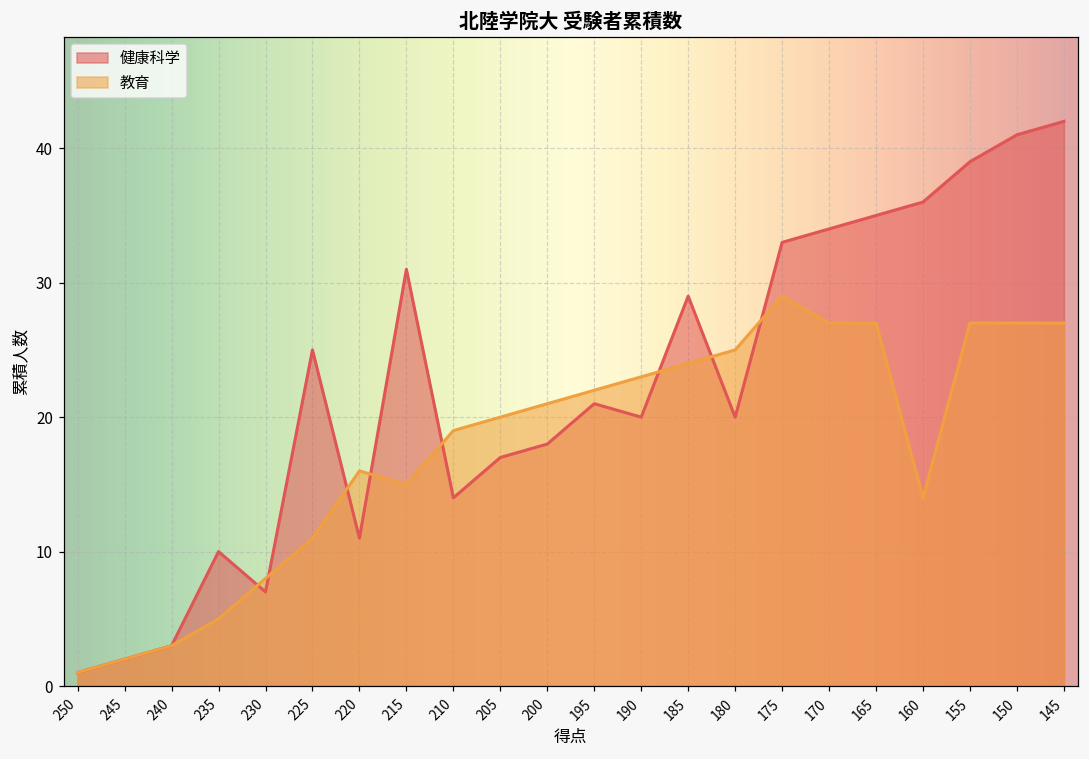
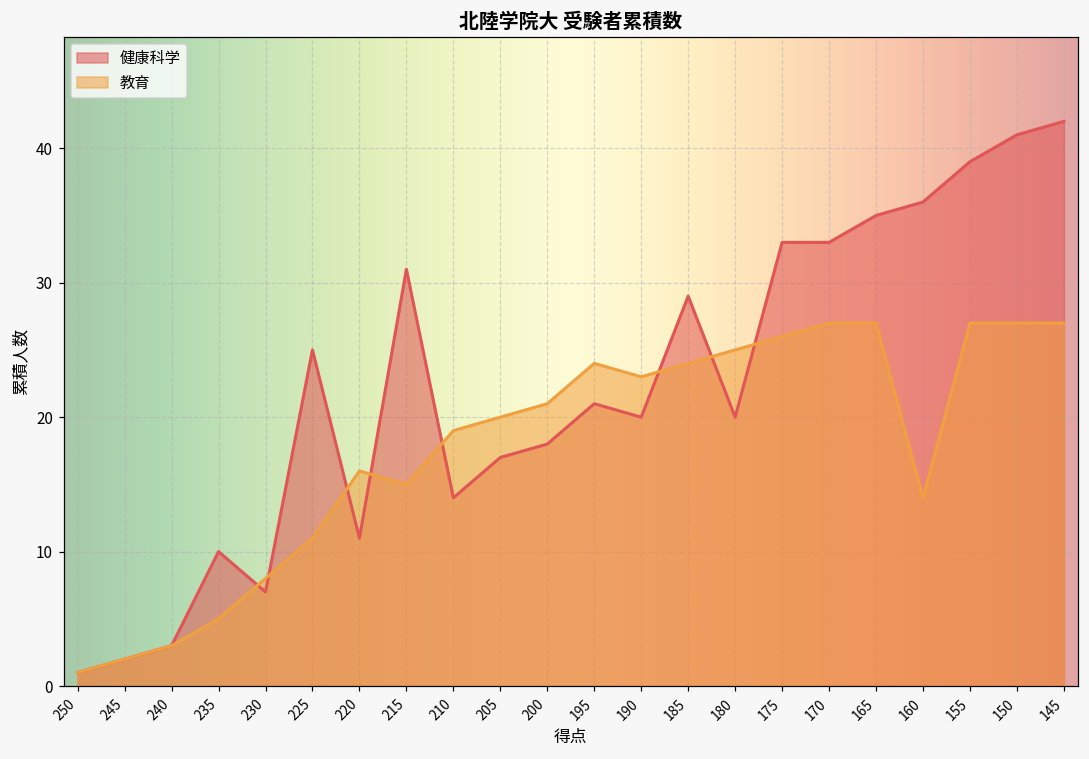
教育, 195: 22 -> 24
教育, 175: 29 -> 26
健康科学, 170: 34 -> 33
